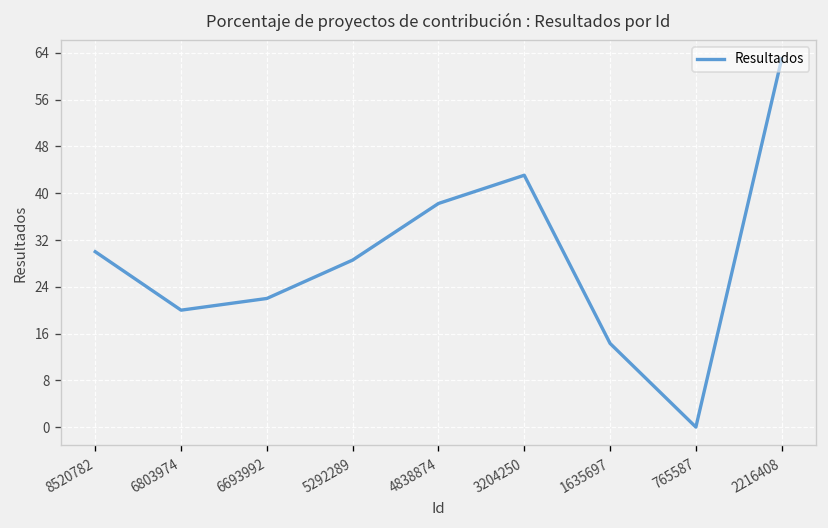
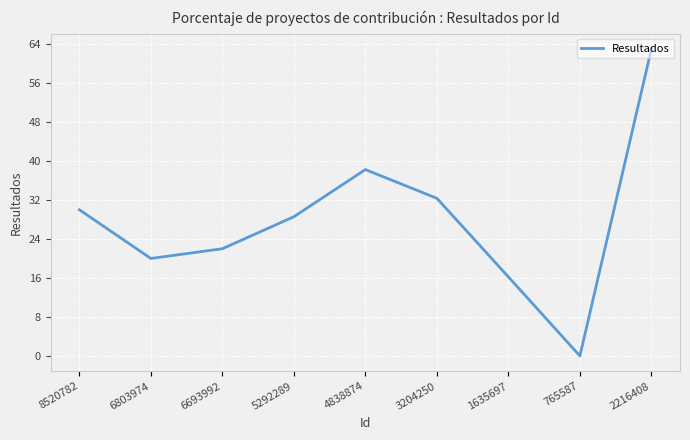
3204250: 43 -> 32
1635697: 14 -> 16
